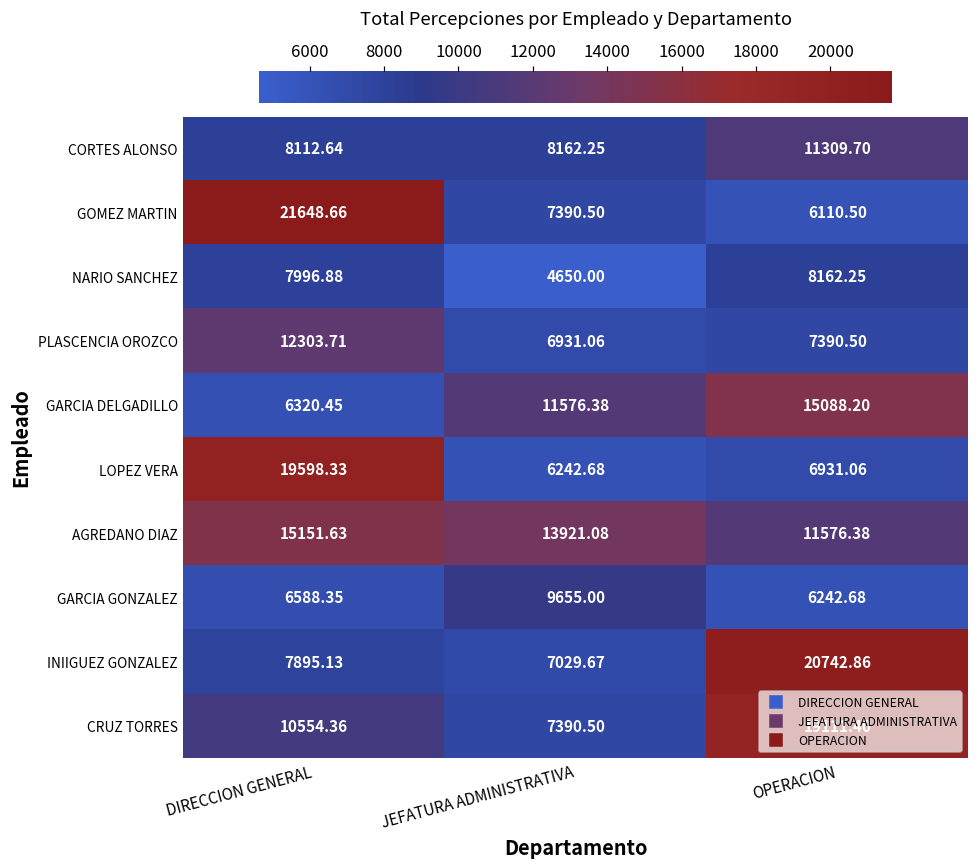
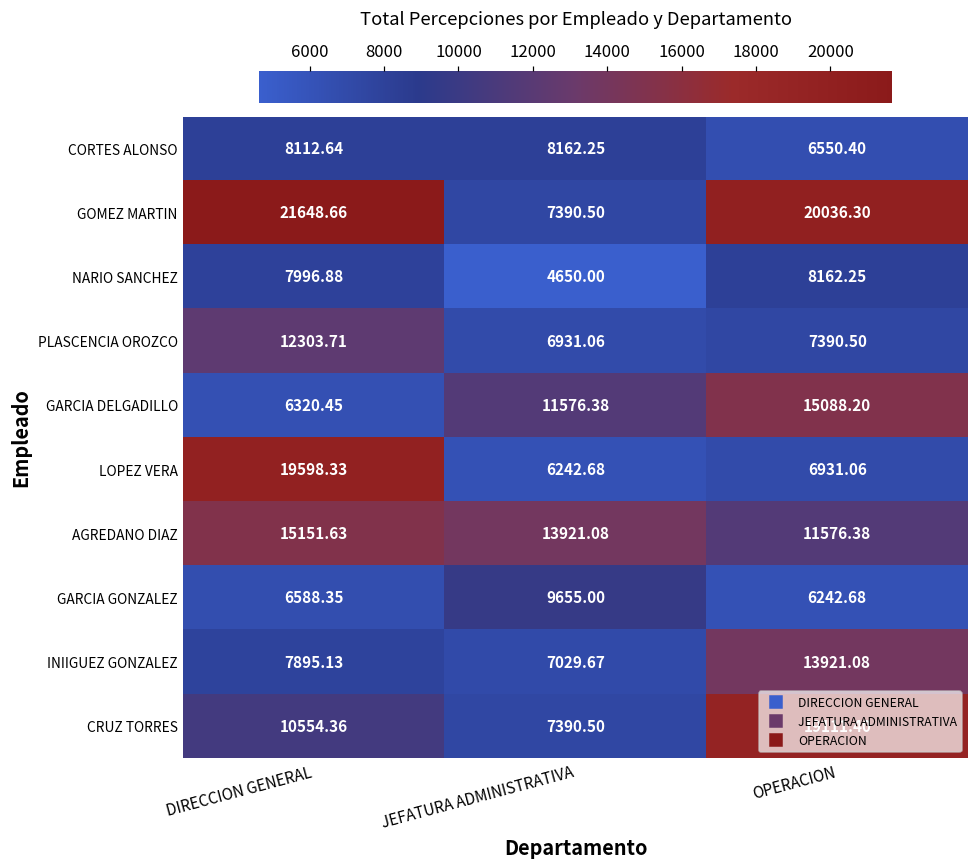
CORTES ALONSO, OPERACION: 11309.70 -> 6550.40
GOMEZ MARTIN, OPERACION: 6110.50 -> 20036.30
INIIGUEZ GONZALEZ, OPERACION: 20742.86 -> 13921.08
